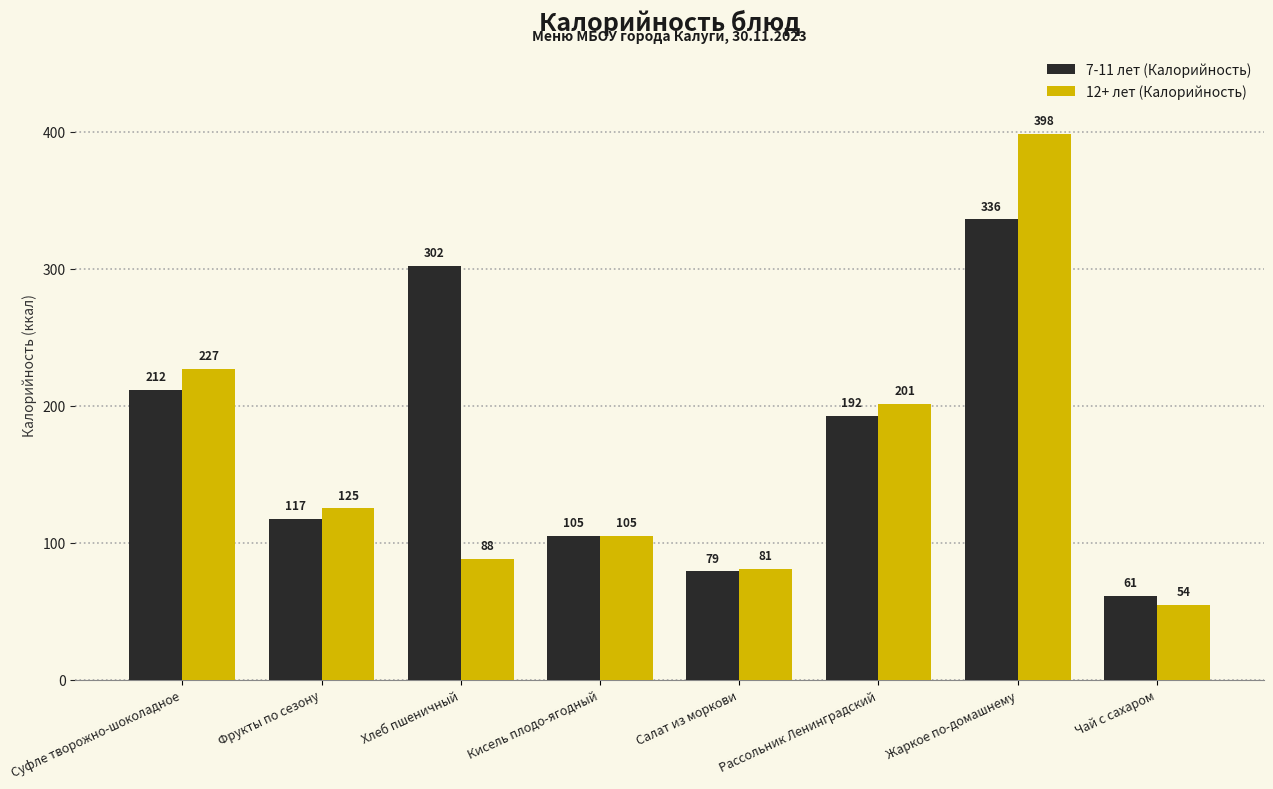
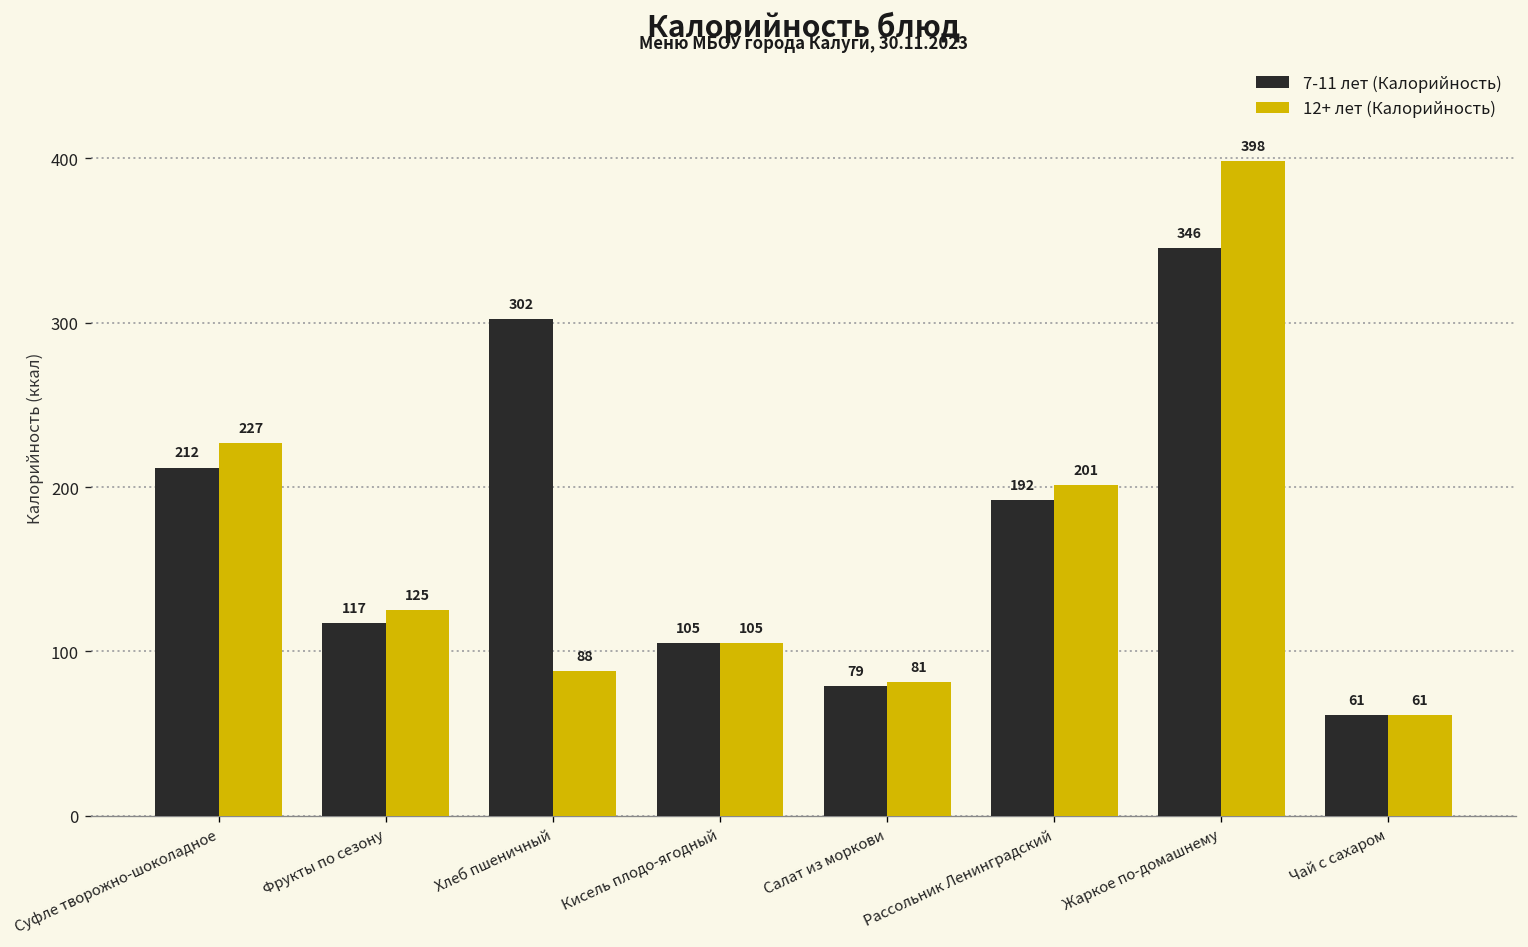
7-11 лет (Калорийность), Жаркое по-домашнему: 336 -> 346
12+ лет (Калорийность), Чай с сахаром: 54 -> 61
